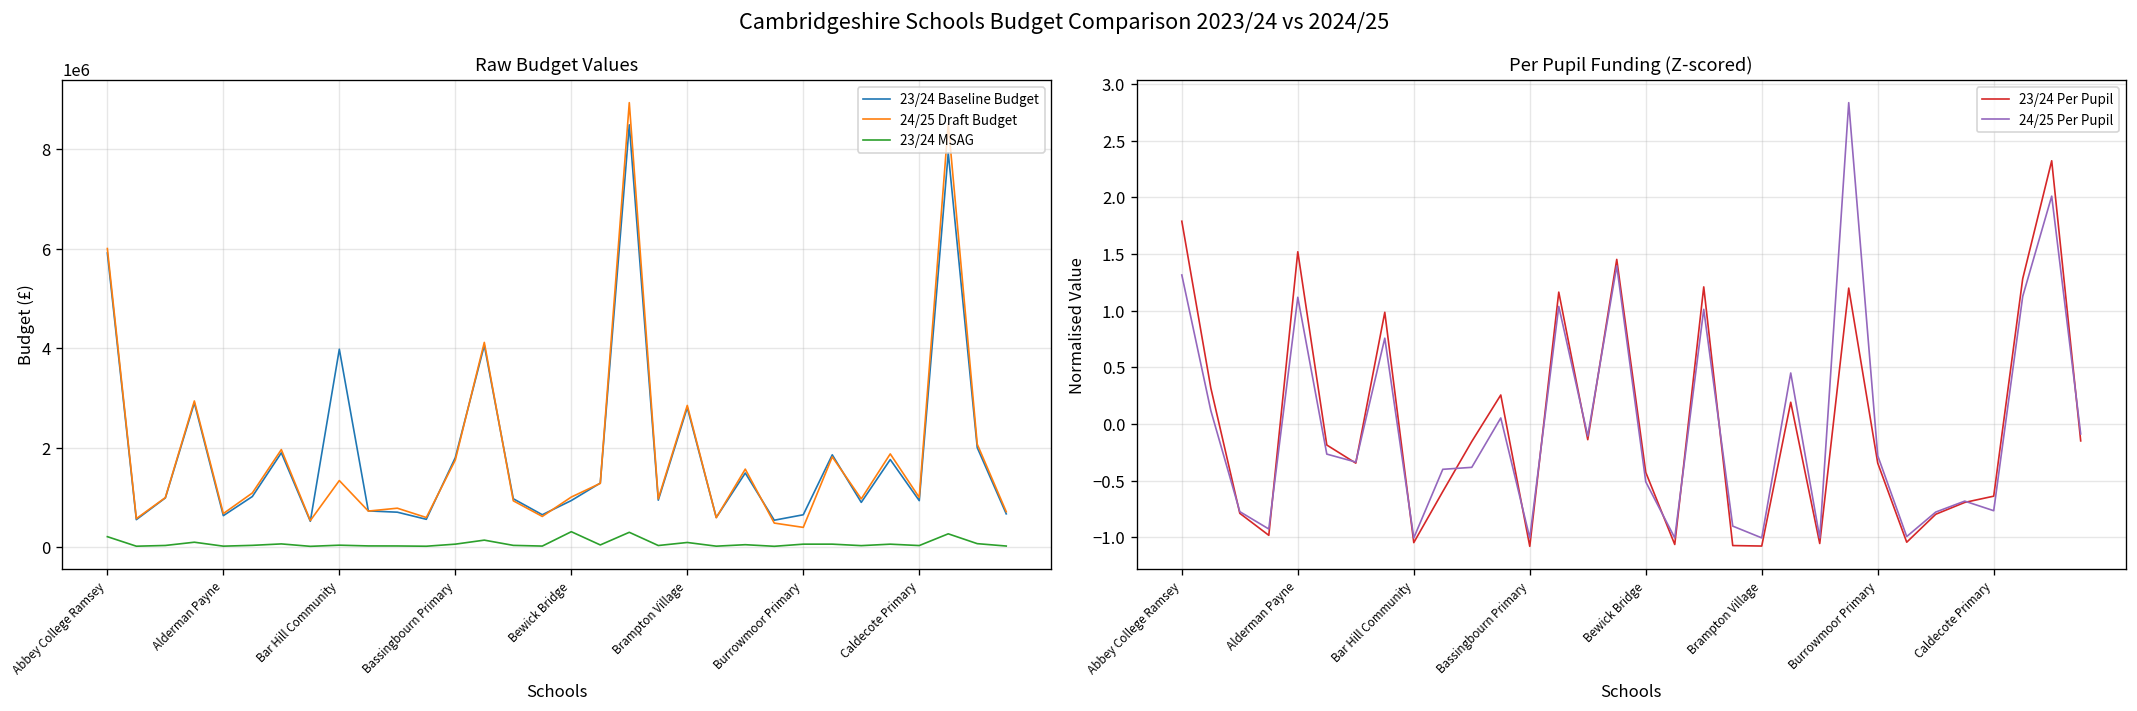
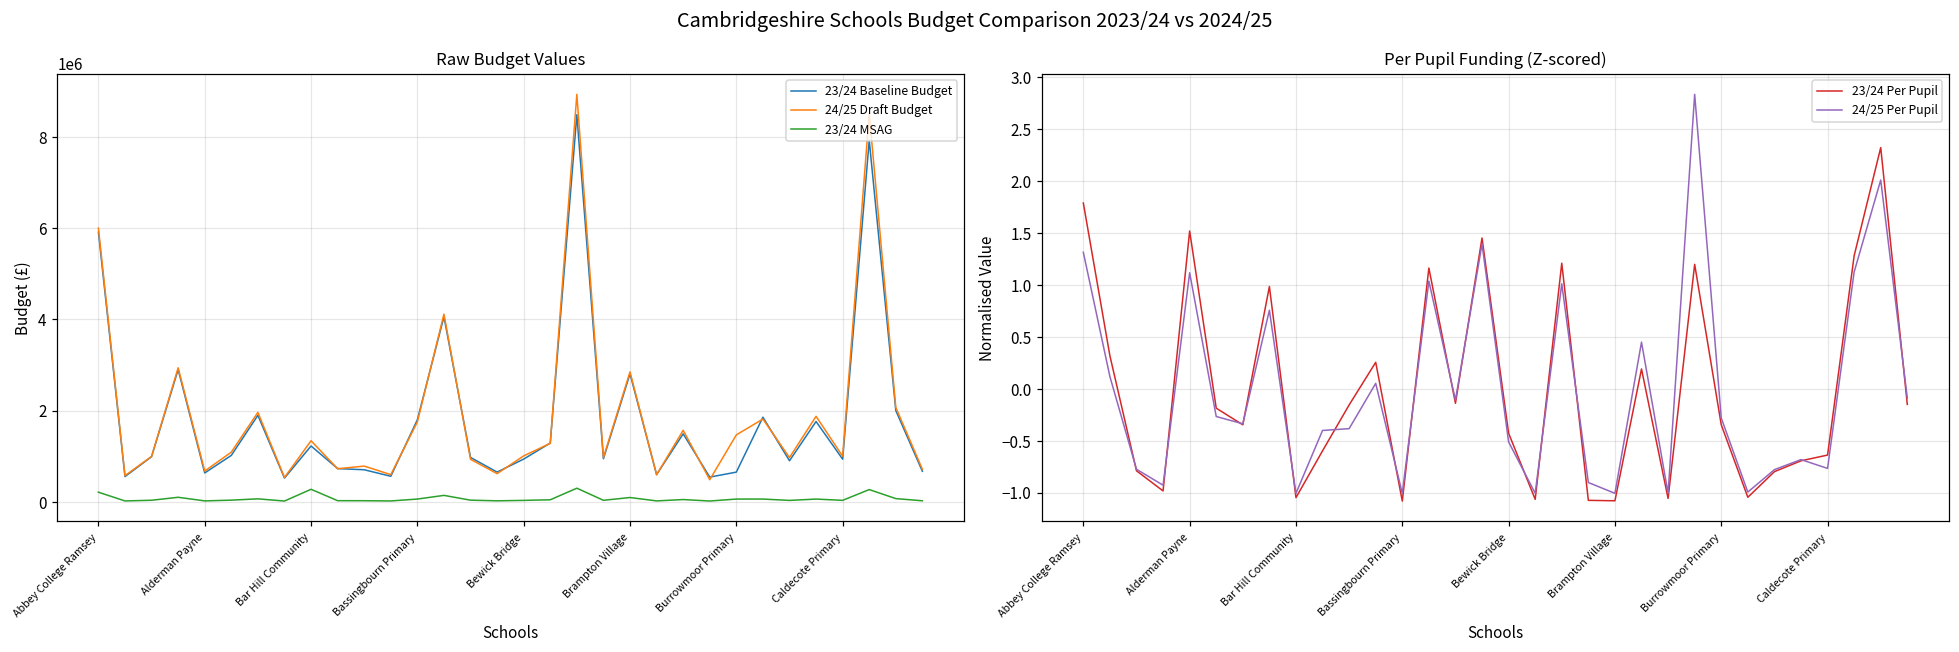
Raw Budget Values, 23/24 Baseline Budget, Bar Hill Community: 4000000 -> 1200000
Raw Budget Values, 23/24 MSAG, Bar Hill Community: 0 -> 300000
Raw Budget Values, 23/24 MSAG, Bewick Bridge: 300000 -> 0
Raw Budget Values, 24/25 Draft Budget, Burrowmoor Primary: 400000 -> 1500000
